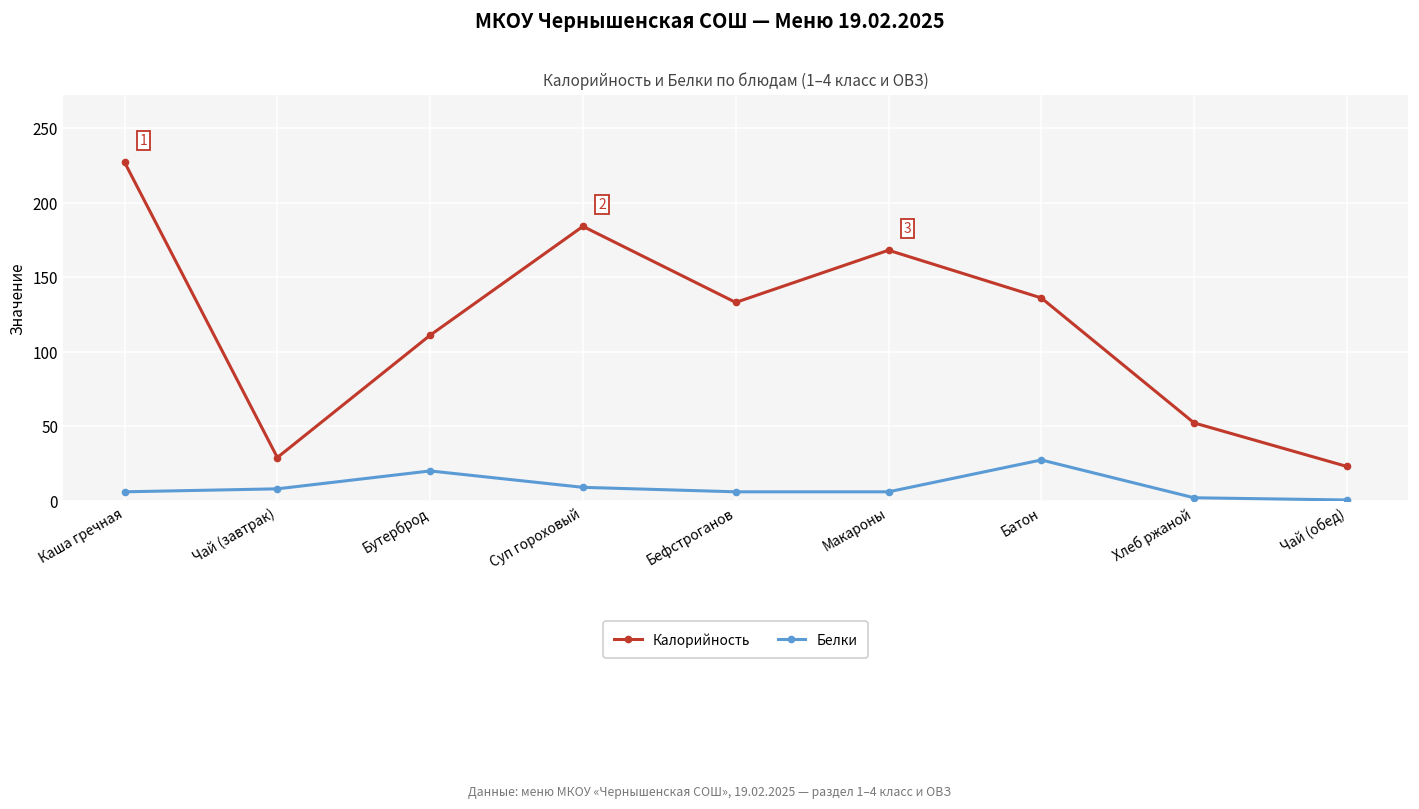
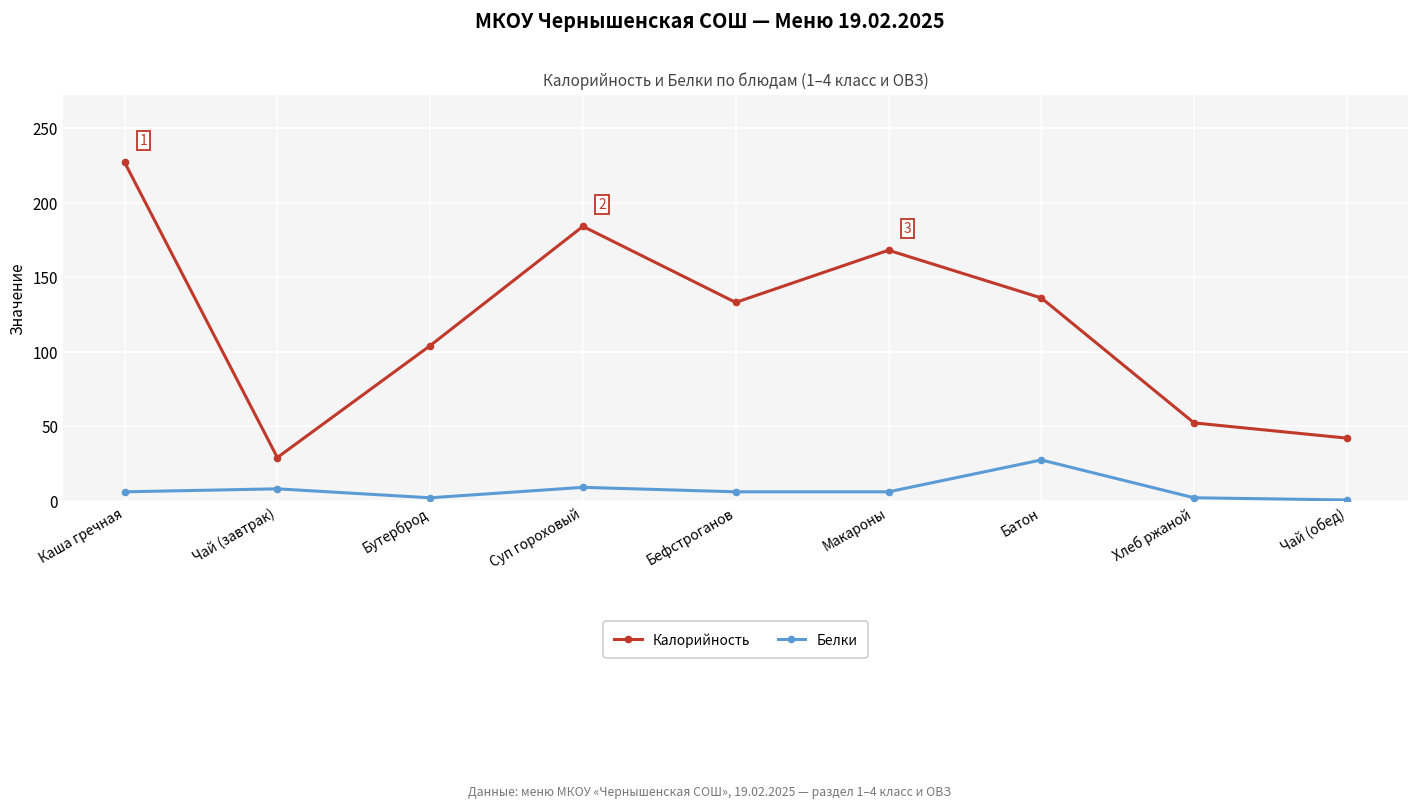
Калорийность, Бутерброд: 111 -> 104
Белки, Бутерброд: 20 -> 2
Калорийность, Чай (обед): 23 -> 42
